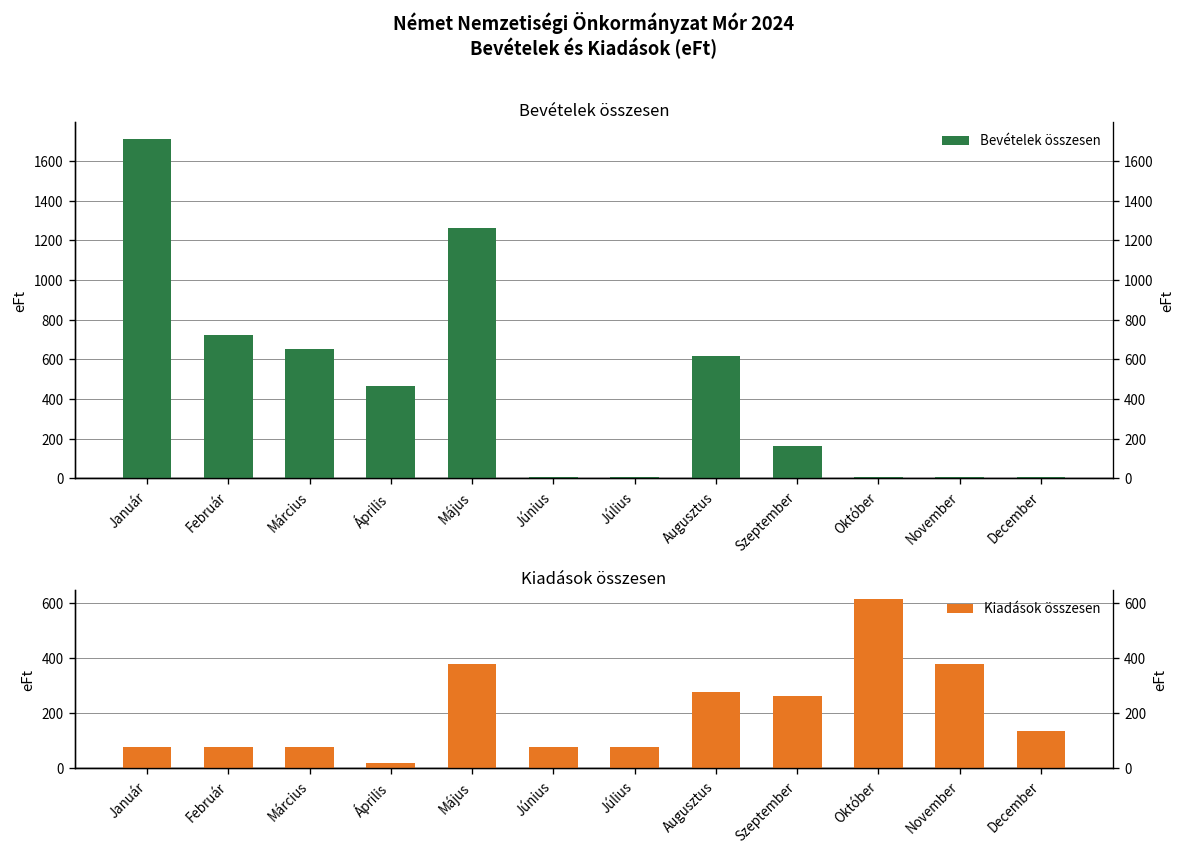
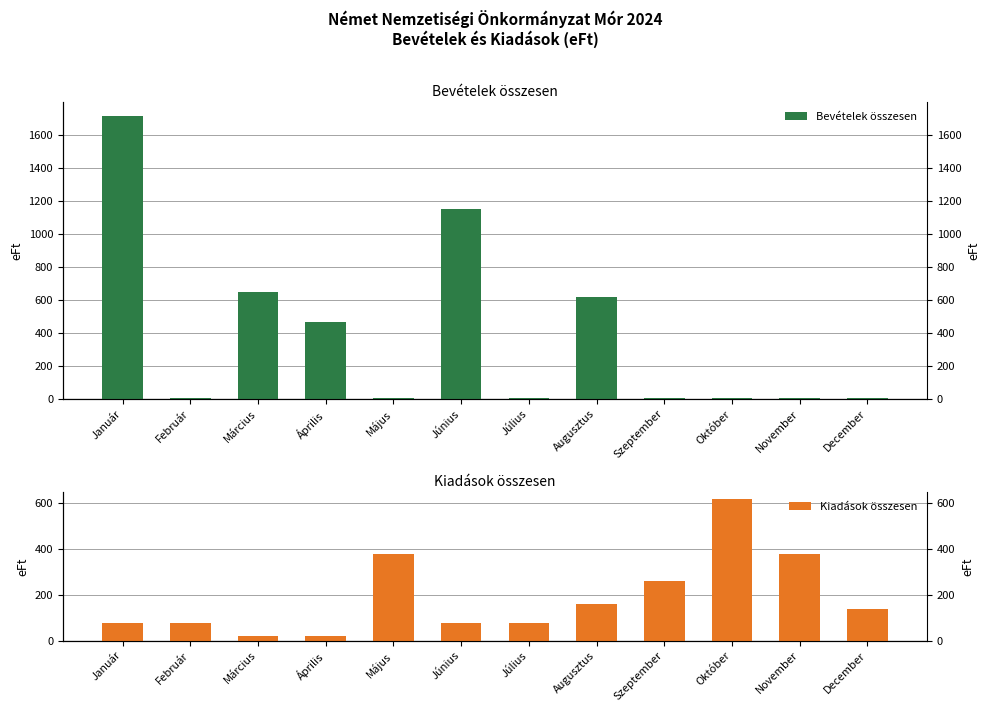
Bevételek összesen, Február: 730 -> 0
Bevételek összesen, Május: 1260 -> 10
Bevételek összesen, Június: 10 -> 1150
Bevételek összesen, Szeptember: 170 -> 10
Kiadások összesen, Március: 80 -> 20
Kiadások összesen, Augusztus: 280 -> 160
